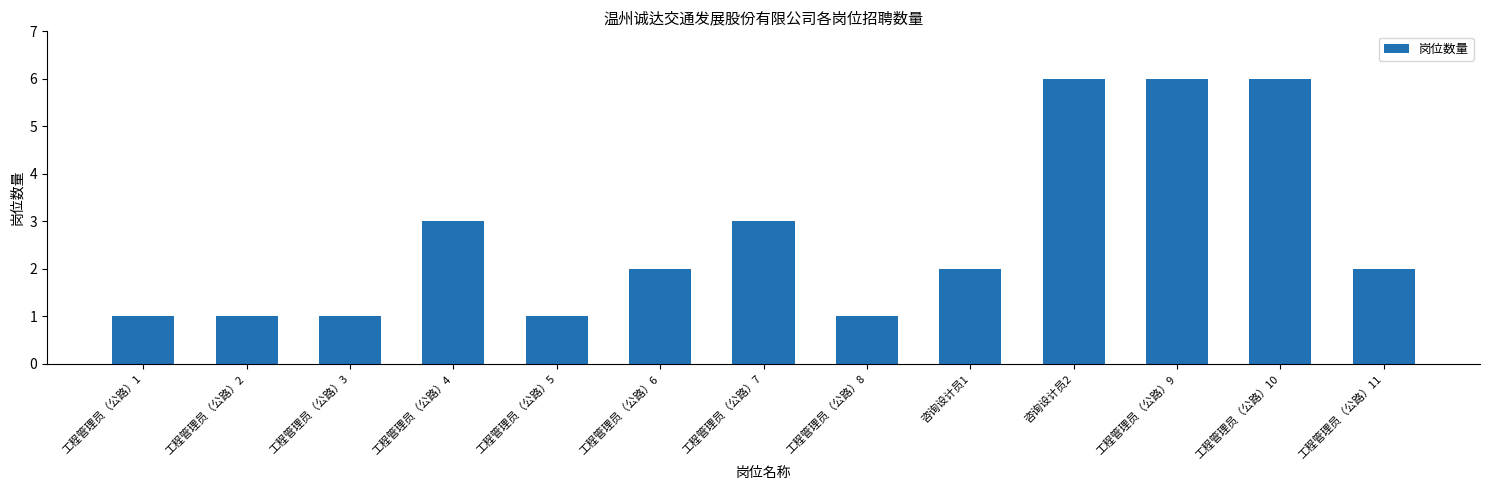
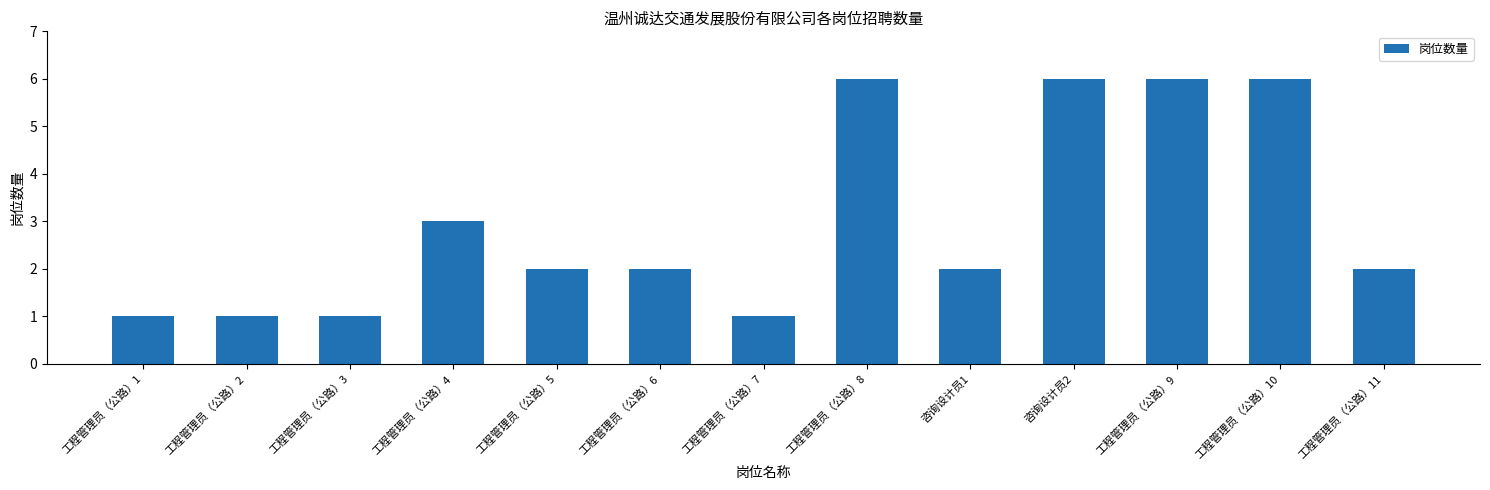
工程管理员（公路）5: 1 -> 2
工程管理员（公路）7: 3 -> 1
工程管理员（公路）8: 1 -> 6
